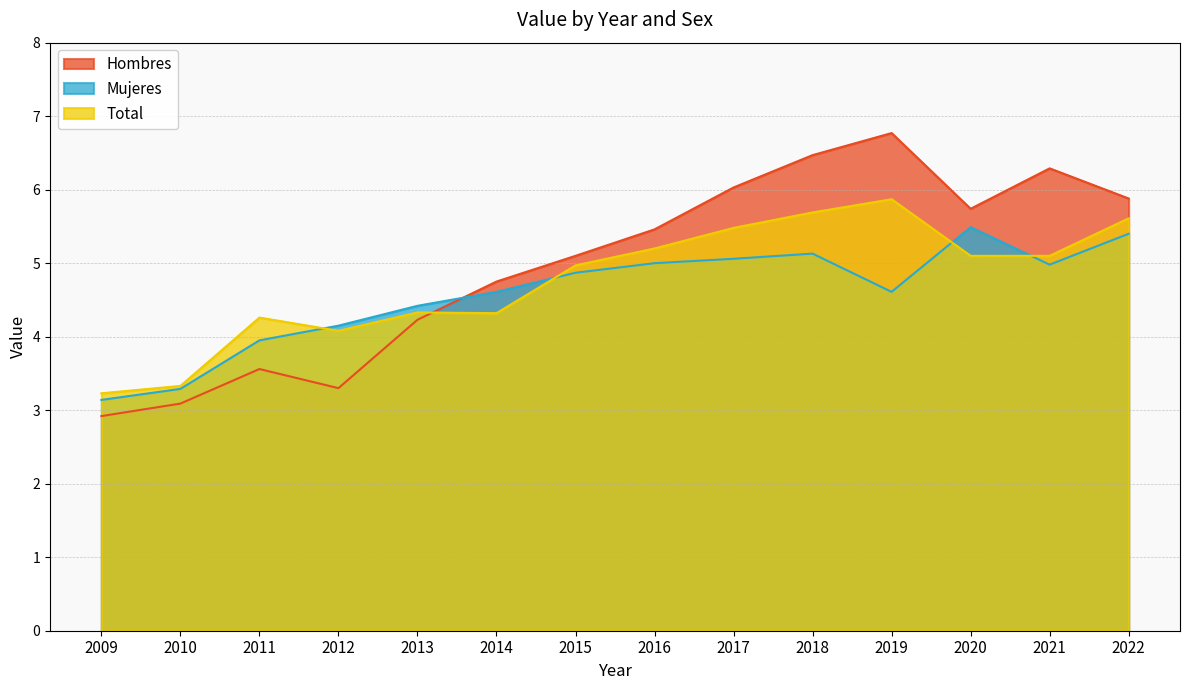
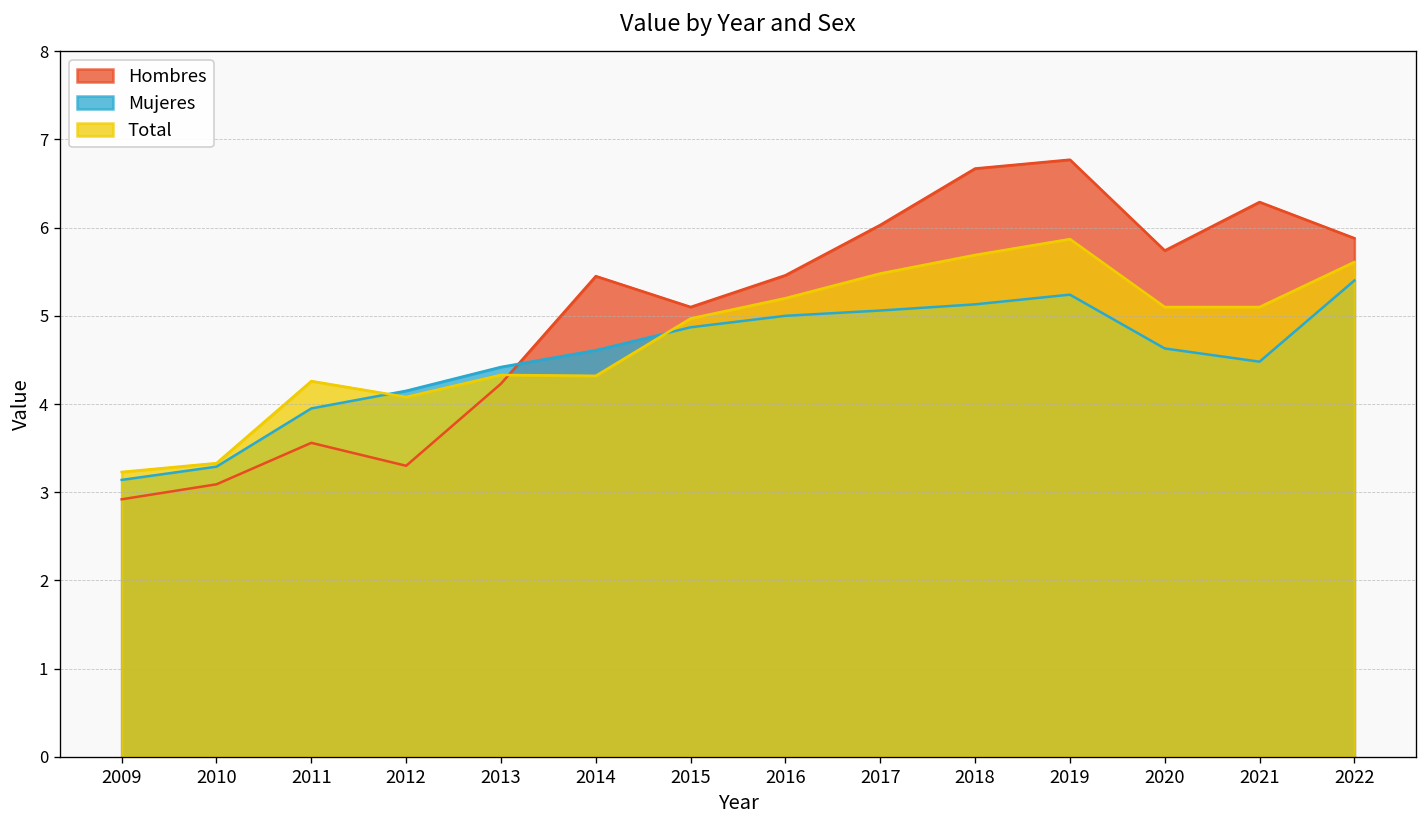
Hombres, 2014: 4.8 -> 5.5
Hombres, 2018: 6.5 -> 6.7
Mujeres, 2019: 4.6 -> 5.2
Mujeres, 2020: 5.5 -> 4.6
Mujeres, 2021: 5.0 -> 4.5
